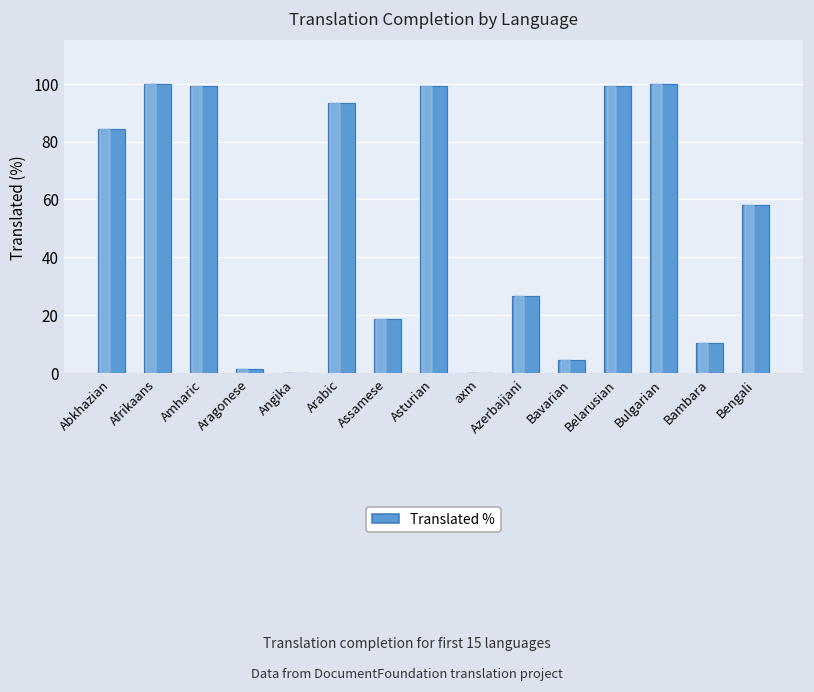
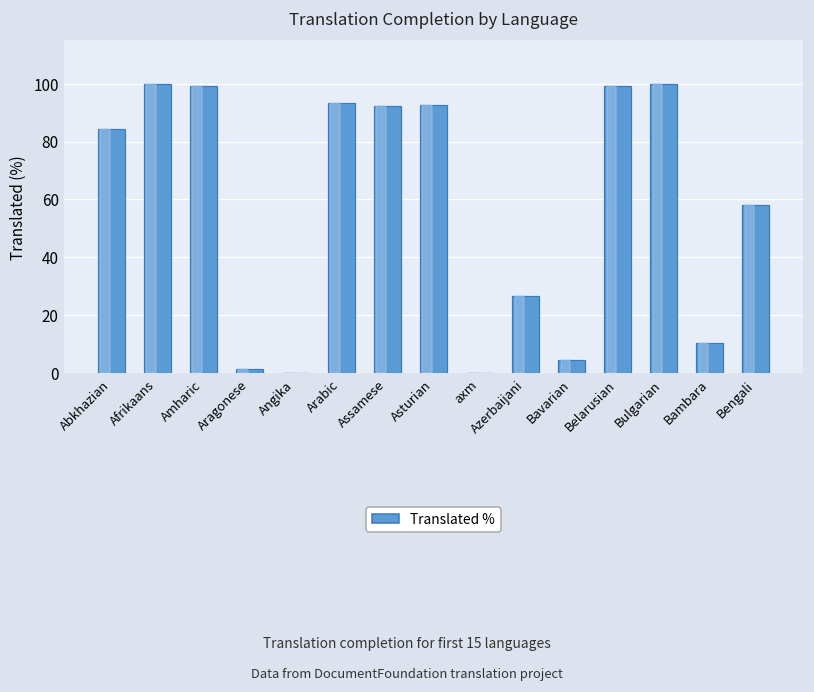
Assamese: 19 -> 92
Asturian: 99 -> 93
